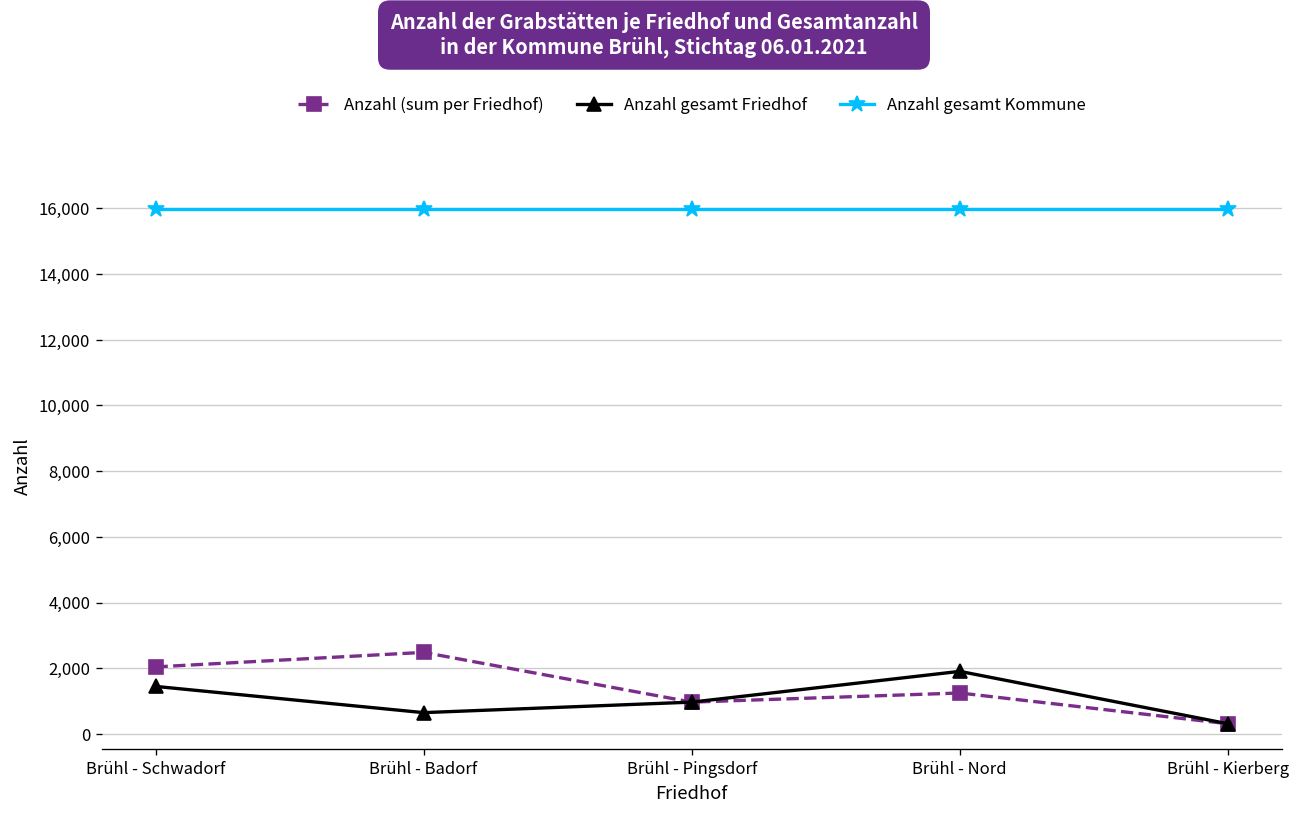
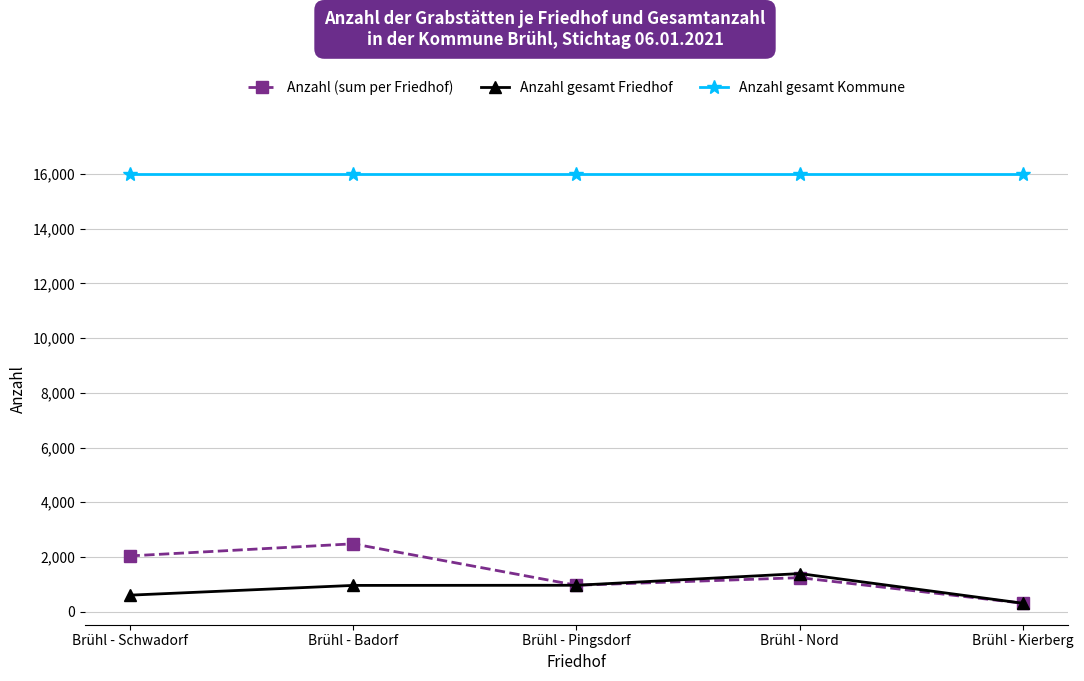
Anzahl gesamt Friedhof, Brühl - Schwadorf: 1,400 -> 600
Anzahl gesamt Friedhof, Brühl - Badorf: 600 -> 1,000
Anzahl gesamt Friedhof, Brühl - Nord: 1,900 -> 1,400
